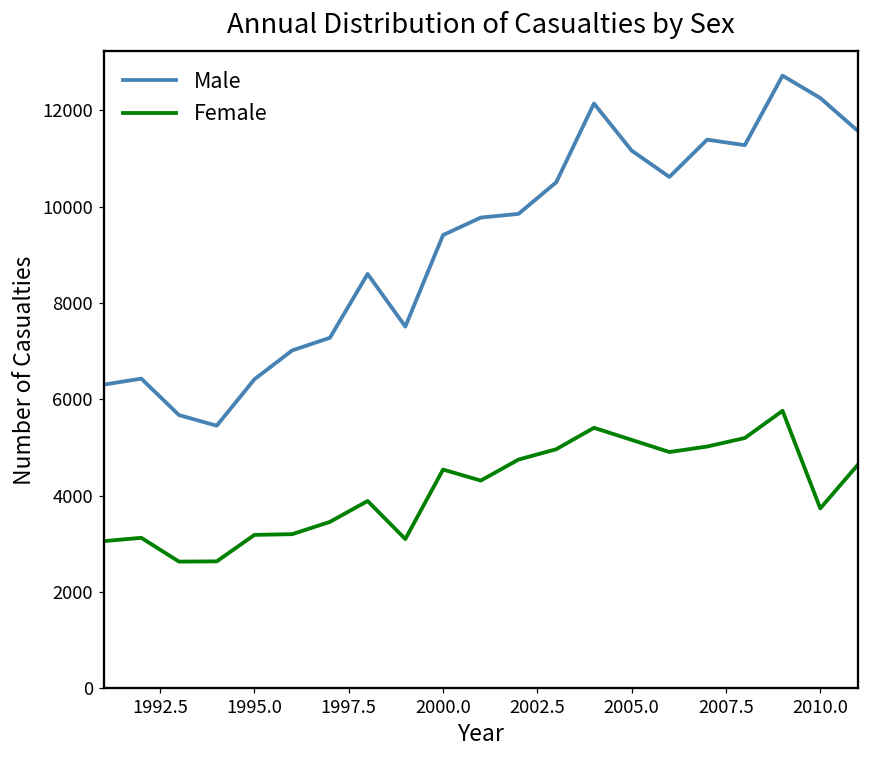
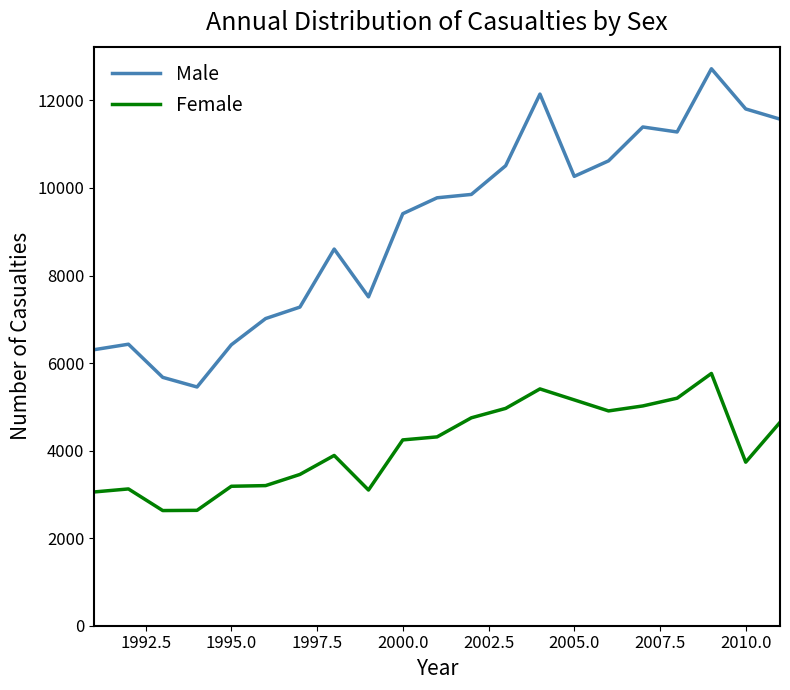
Female, 2000.0: 4500 -> 4200
Male, 2005.0: 11200 -> 10300
Male, 2010.0: 12300 -> 11800
